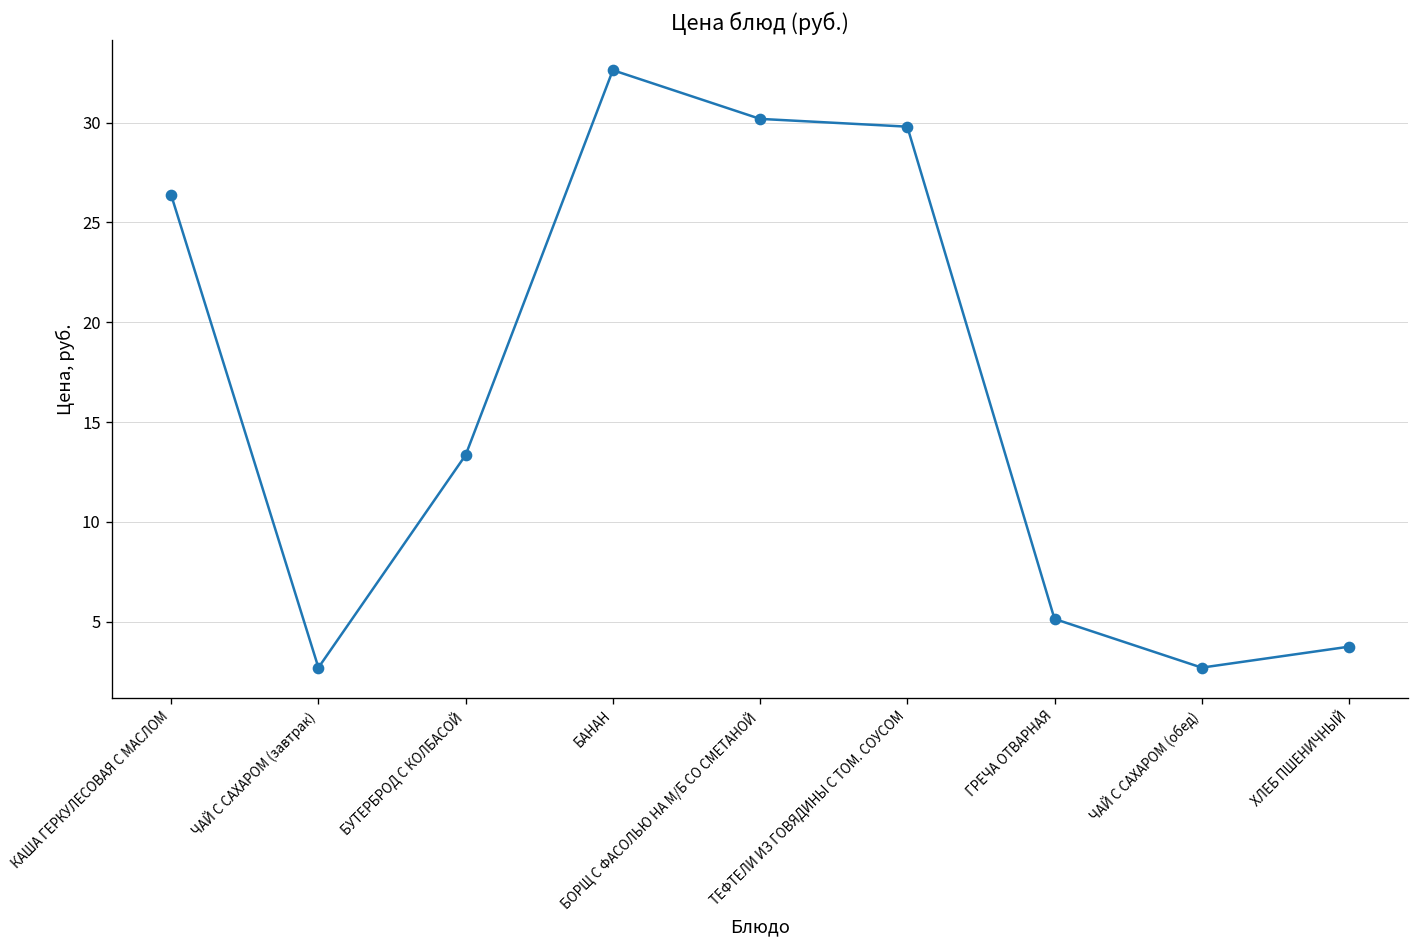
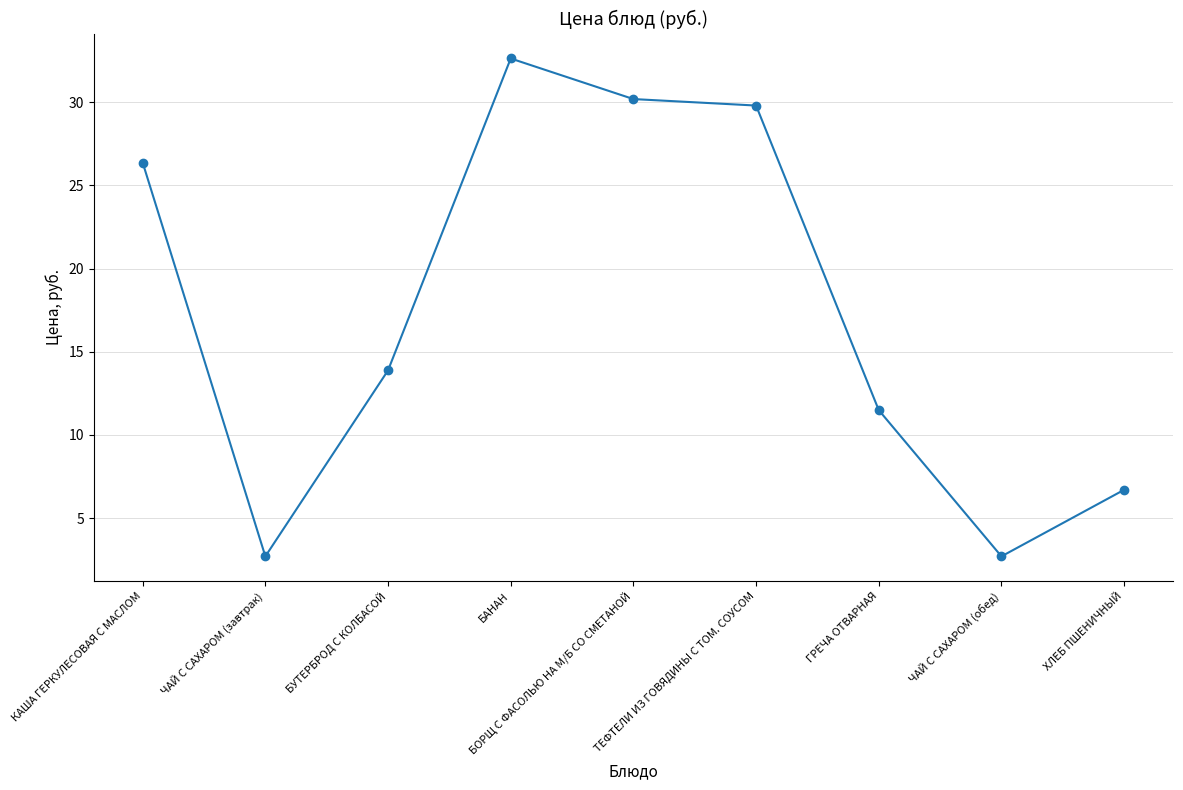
БУТЕРБРОД С КОЛБАСОЙ: 13.4 -> 13.9
ГРЕЧА ОТВАРНАЯ: 5.1 -> 11.5
ХЛЕБ ПШЕНИЧНЫЙ: 3.8 -> 6.7
